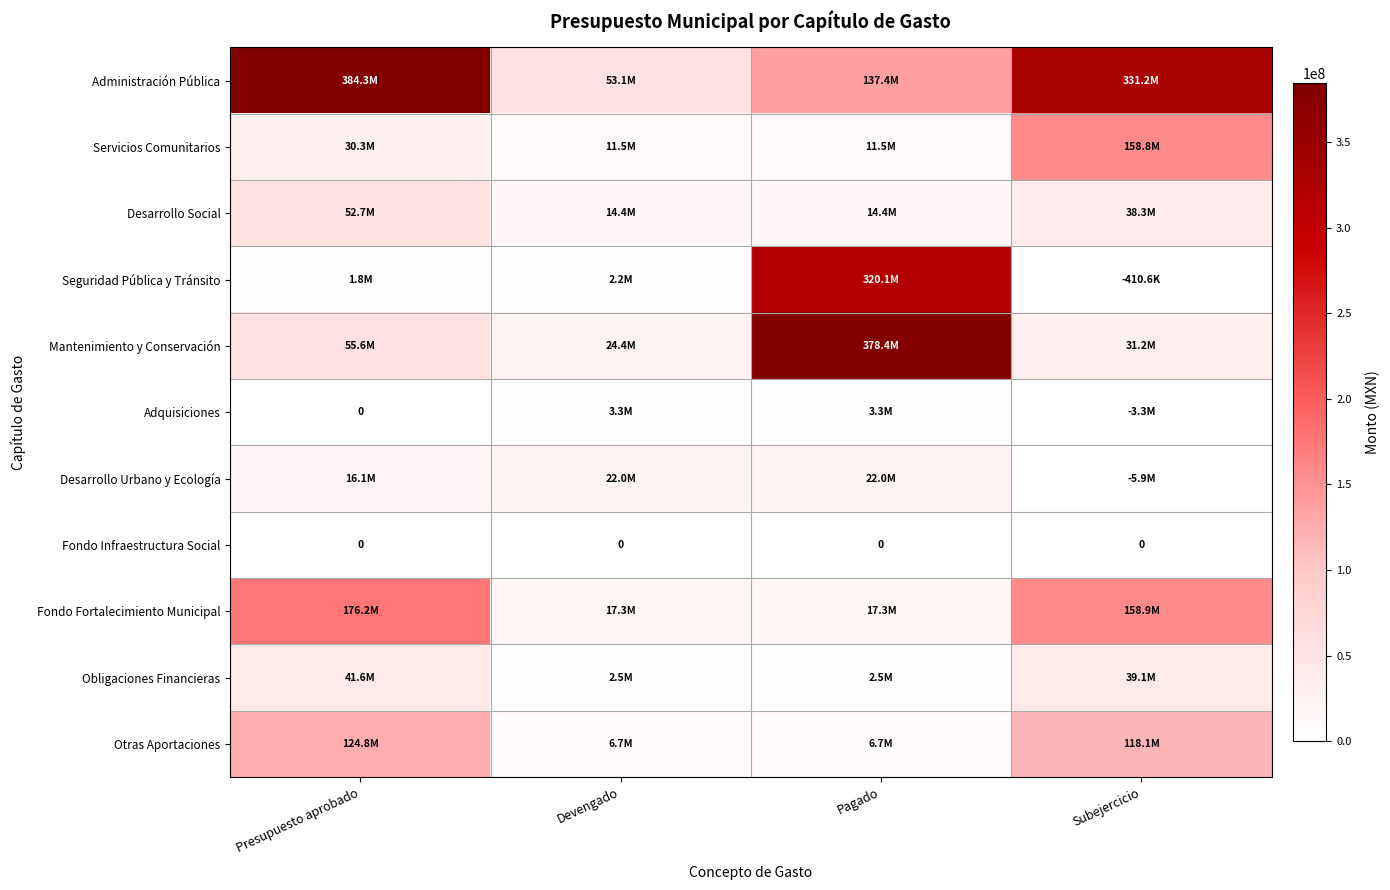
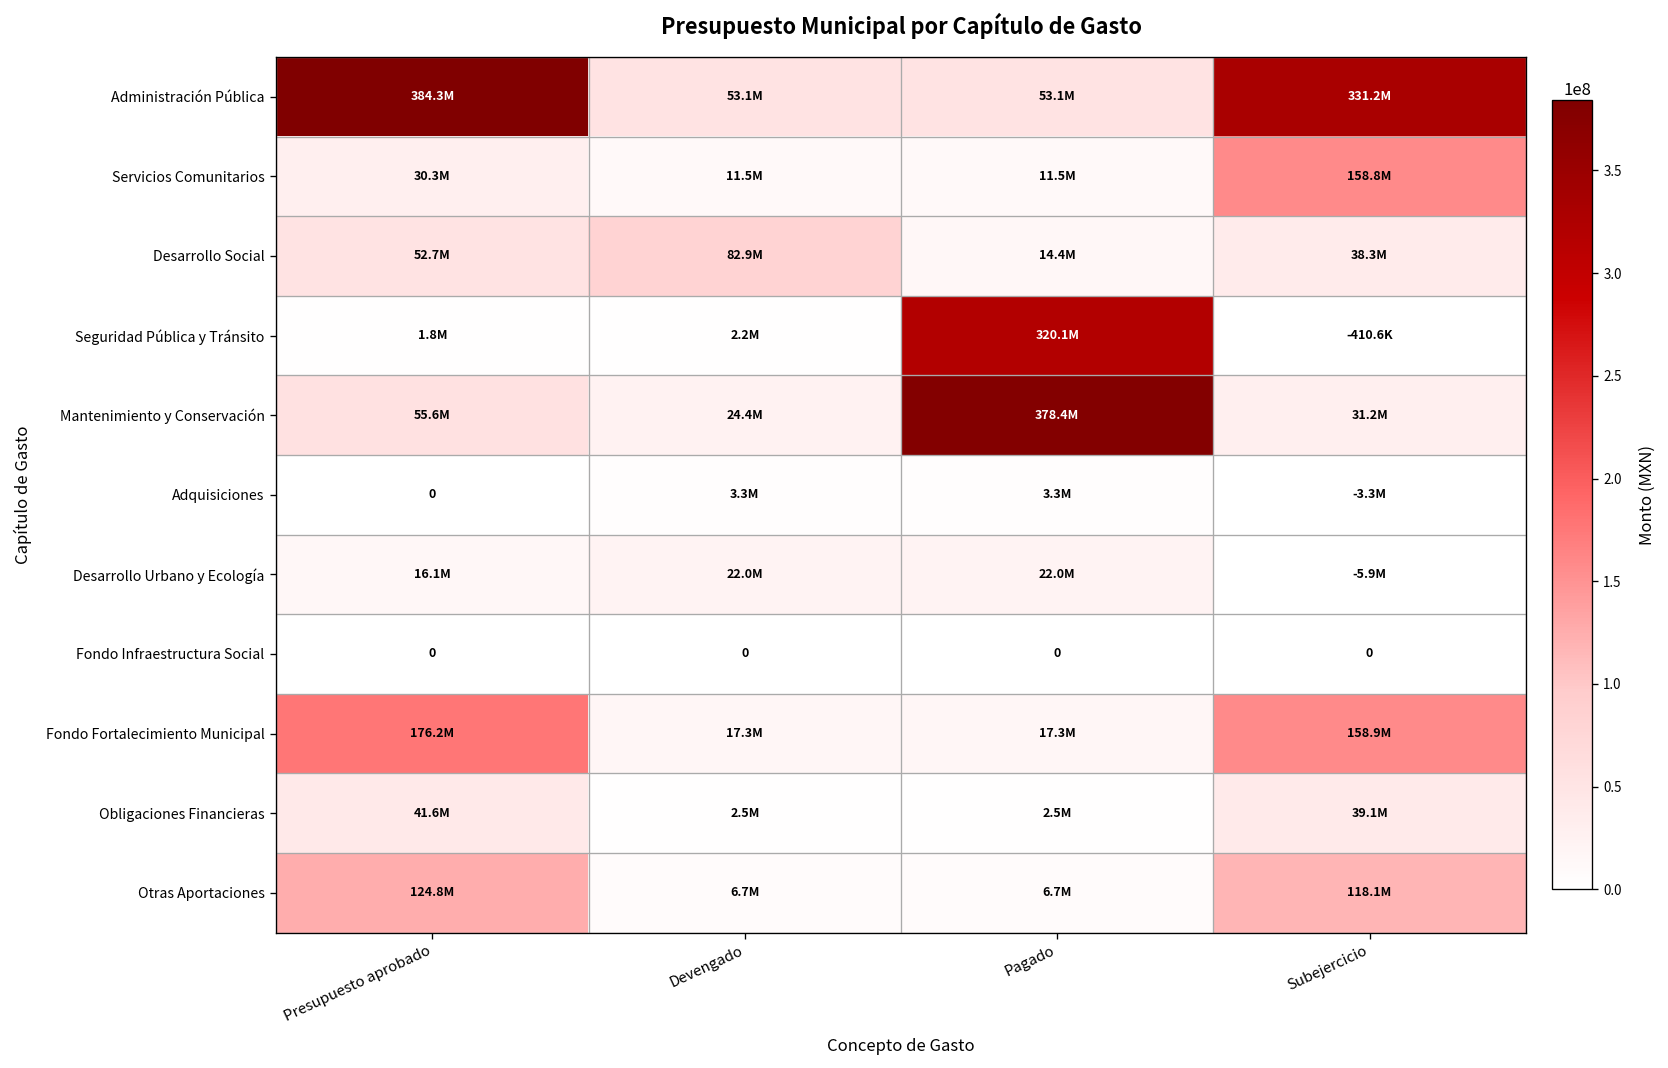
Administración Pública, Pagado: 137.4M -> 53.1M
Desarrollo Social, Devengado: 14.4M -> 82.9M
